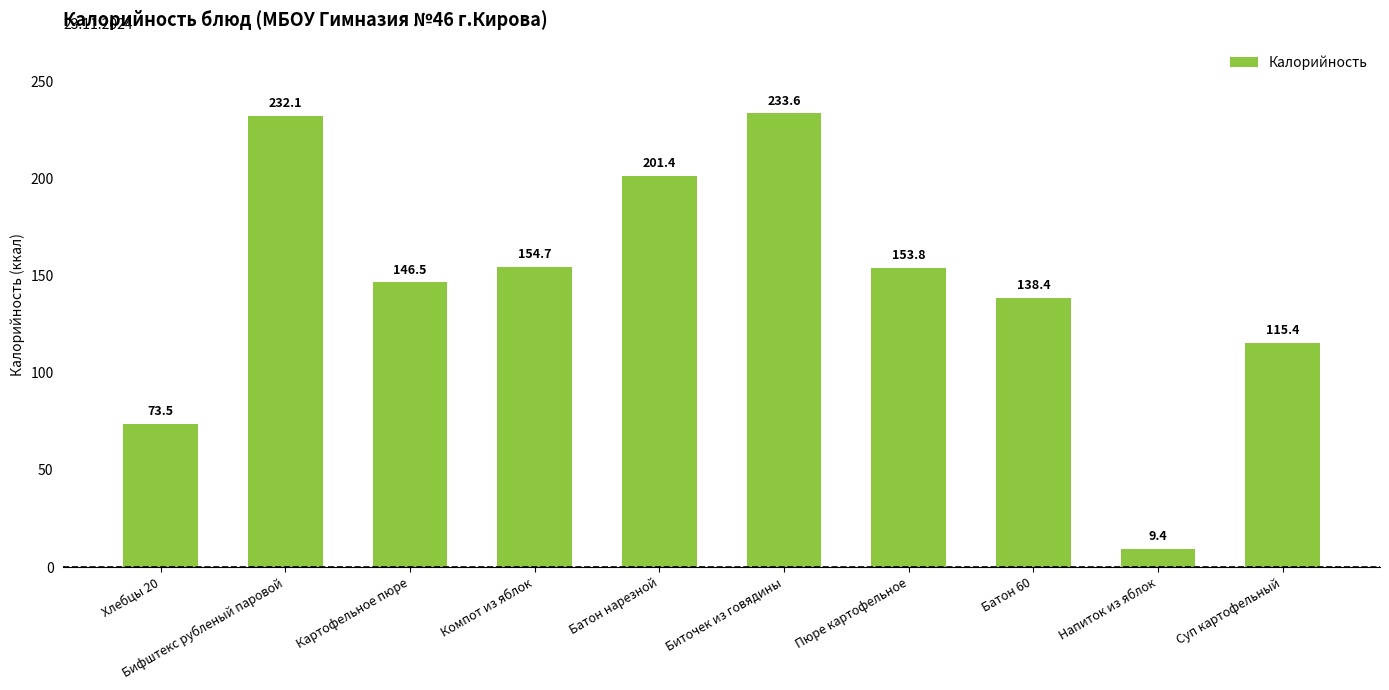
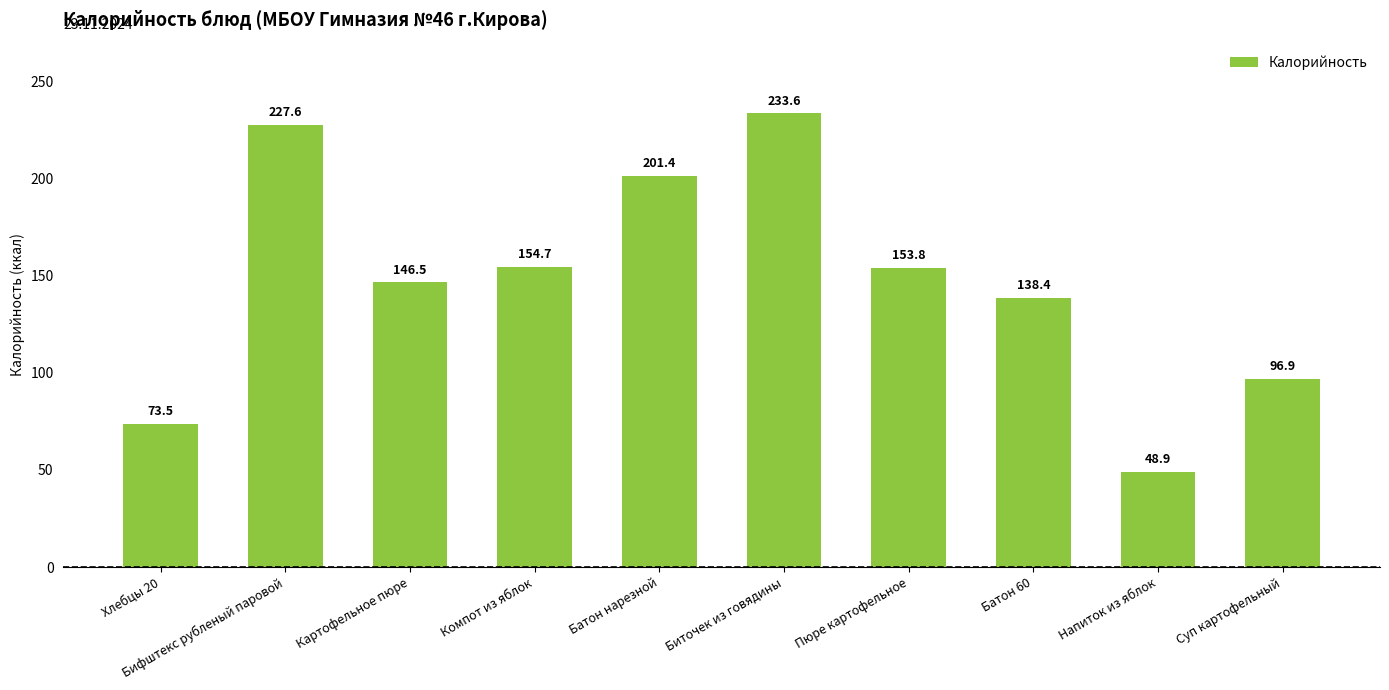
Бифштекс рубленый паровой: 232.1 -> 227.6
Напиток из яблок: 9.4 -> 48.9
Суп картофельный: 115.4 -> 96.9
